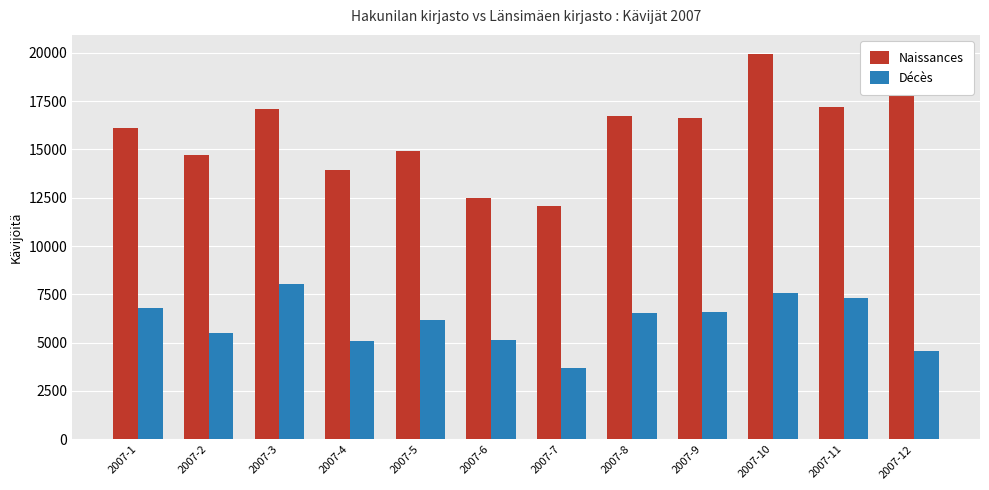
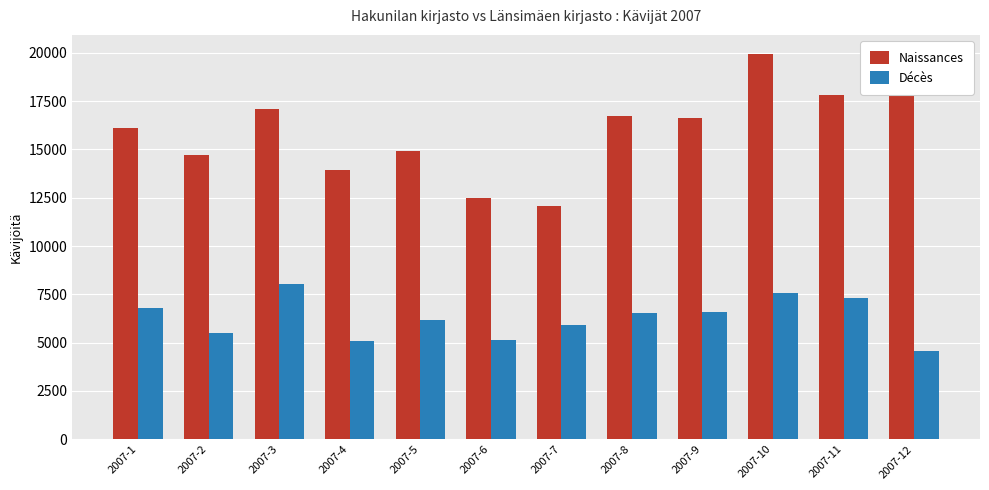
Décès, 2007-7: 3700 -> 5900
Naissances, 2007-11: 17200 -> 17800
